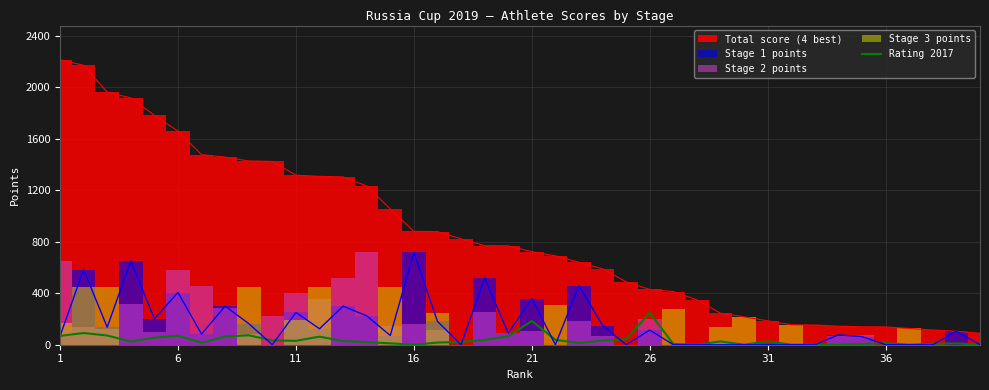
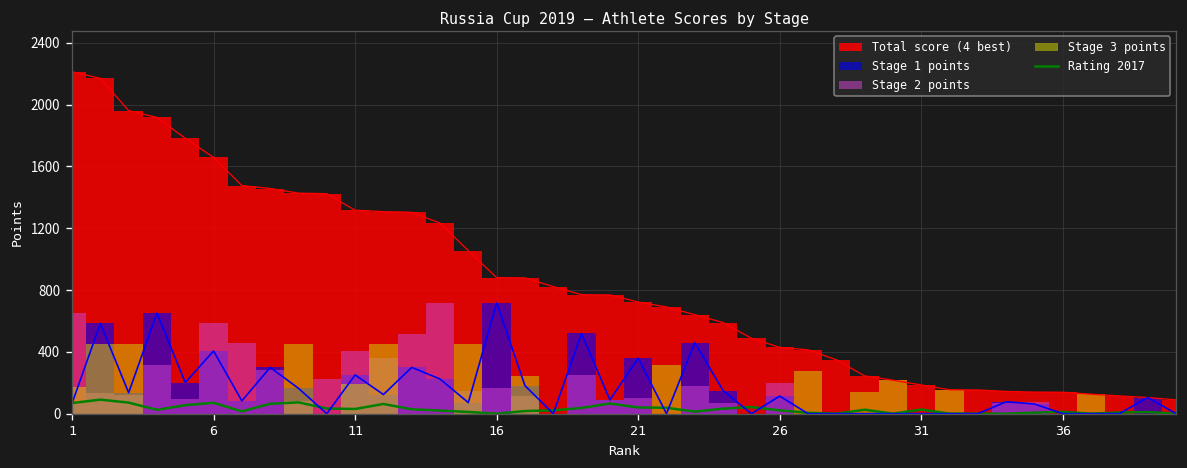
Rating 2017, 21: 180 -> 40
Rating 2017, 26: 250 -> 20
